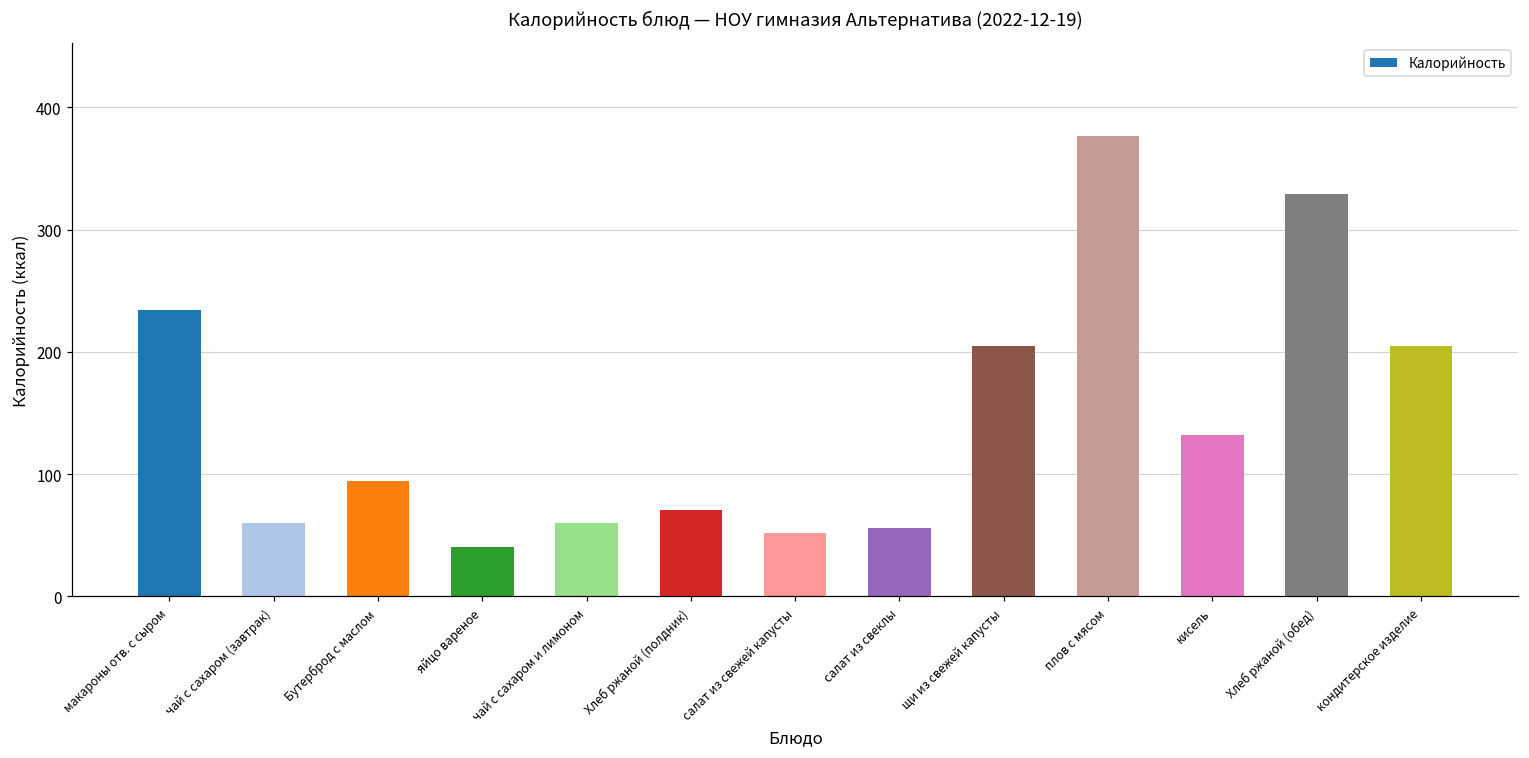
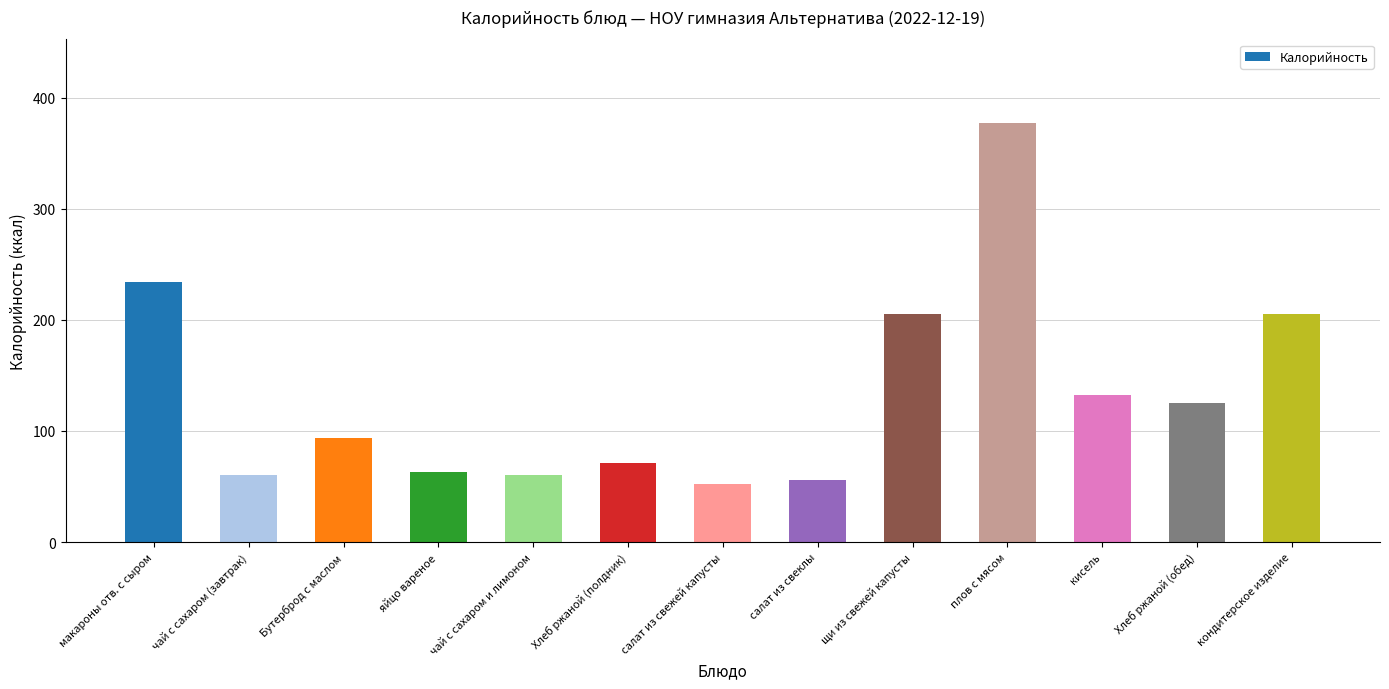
яйцо вареное: 40 -> 63
Хлеб ржаной (обед): 329 -> 125
